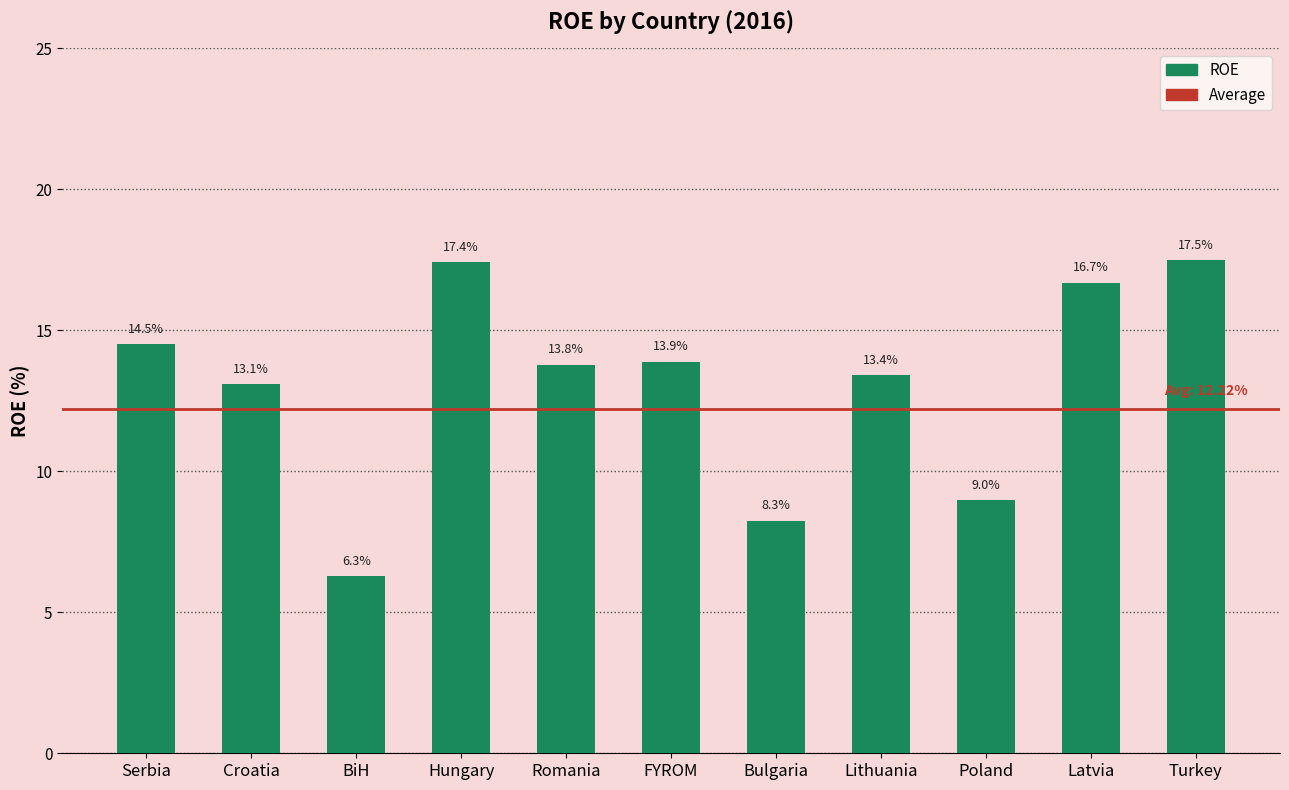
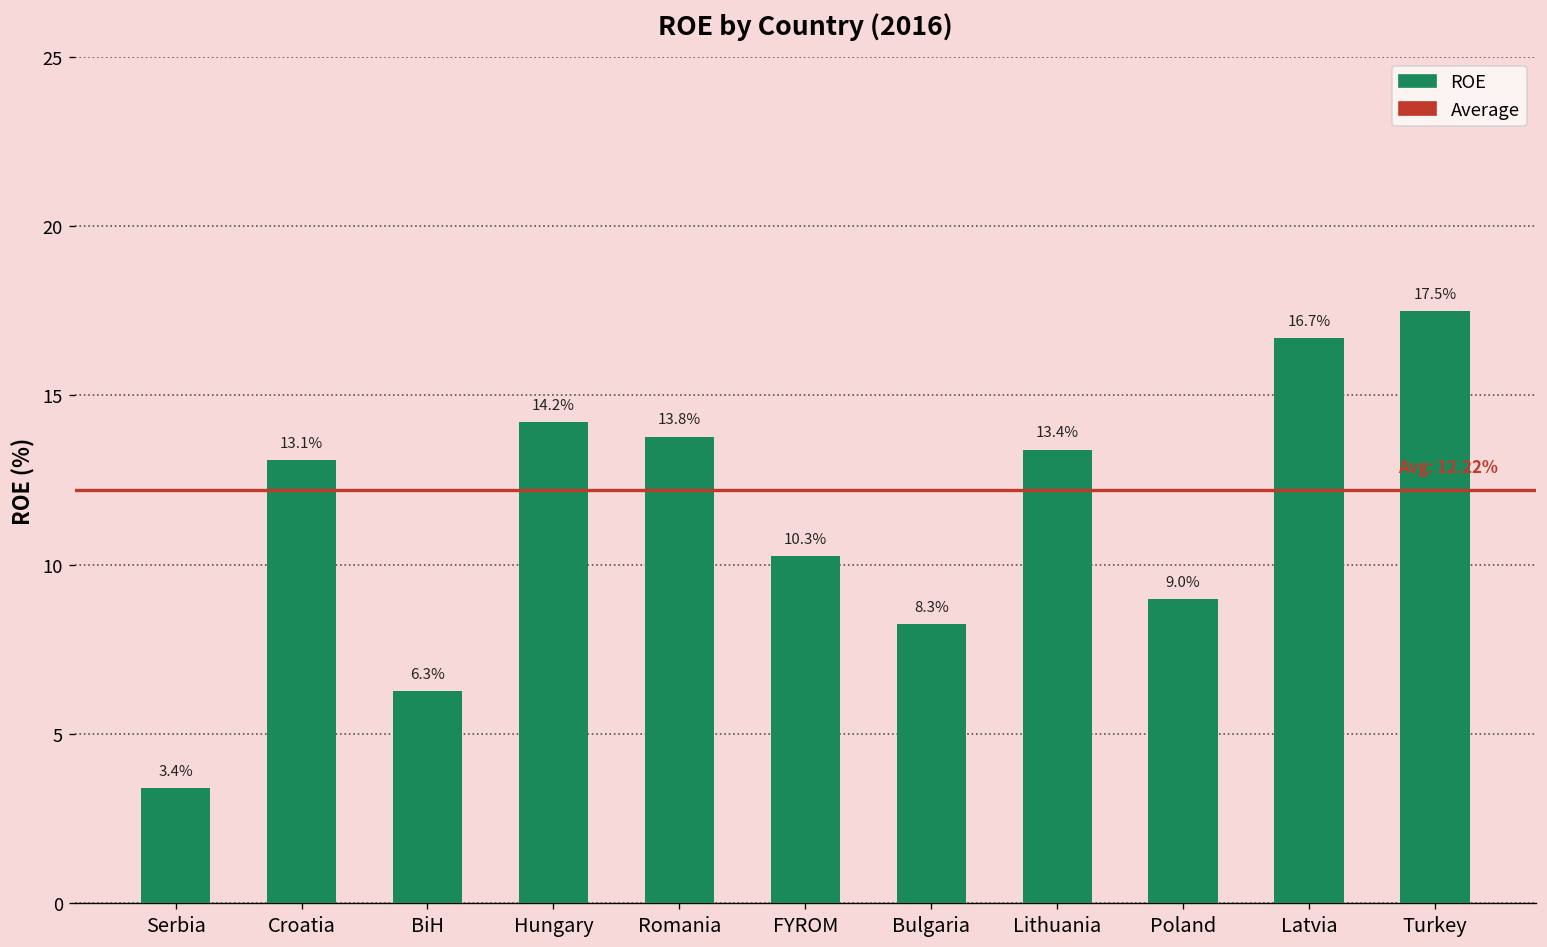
Serbia: 14.5% -> 3.4%
Hungary: 17.4% -> 14.2%
FYROM: 13.9% -> 10.3%
